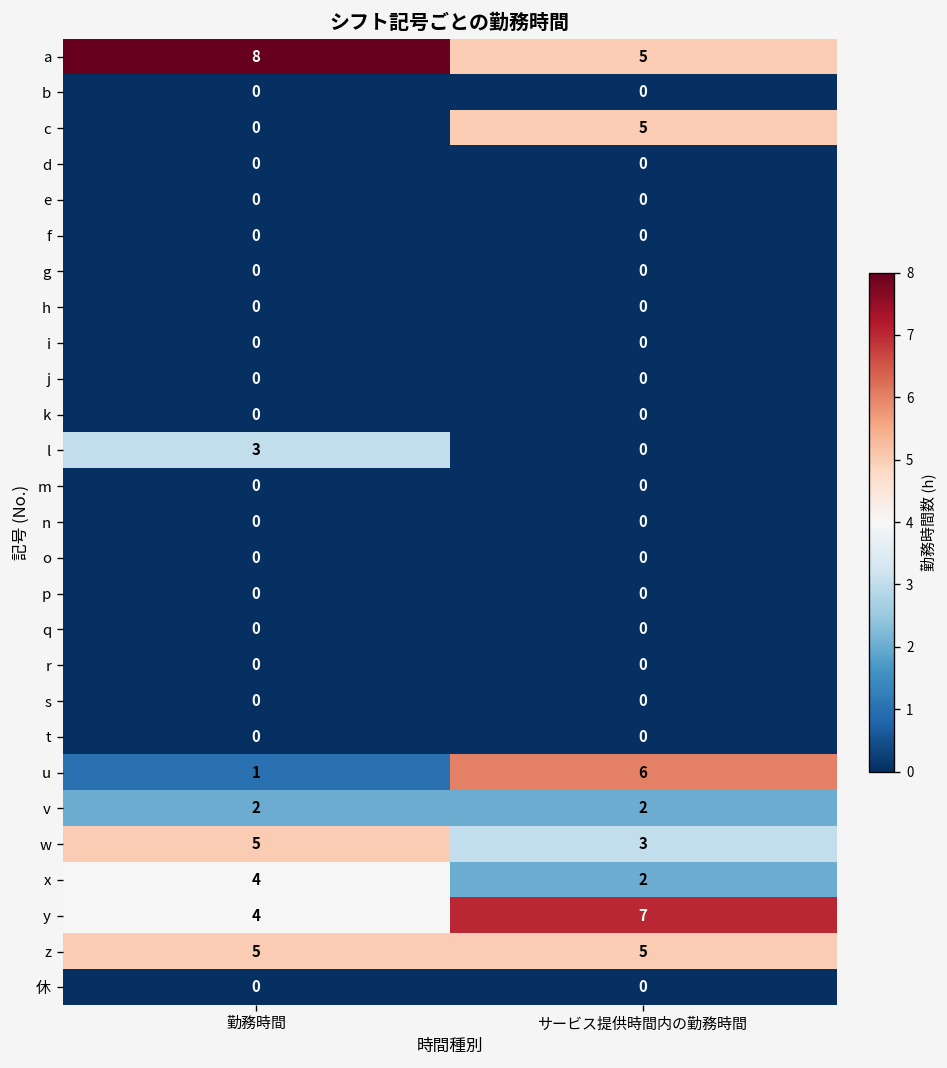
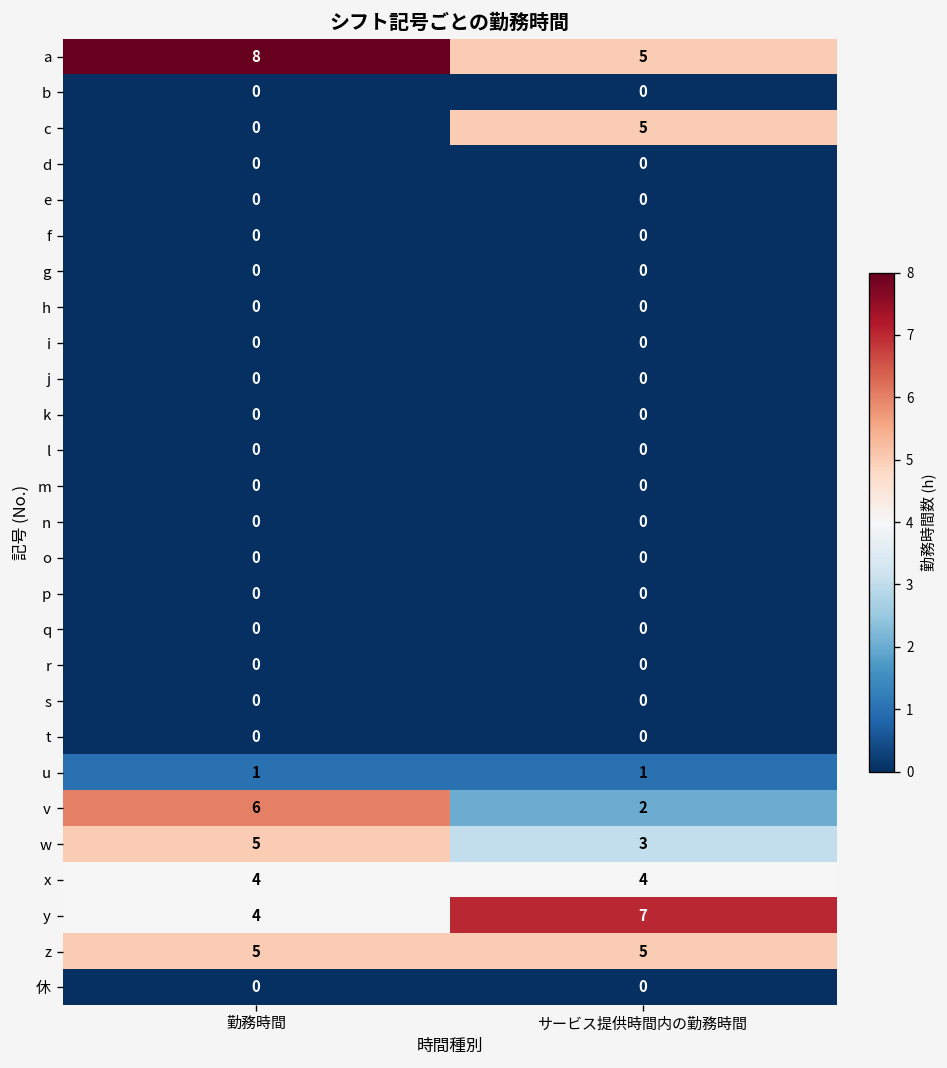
l, 勤務時間: 3 -> 0
u, サービス提供時間内の勤務時間: 6 -> 1
v, 勤務時間: 2 -> 6
x, サービス提供時間内の勤務時間: 2 -> 4
